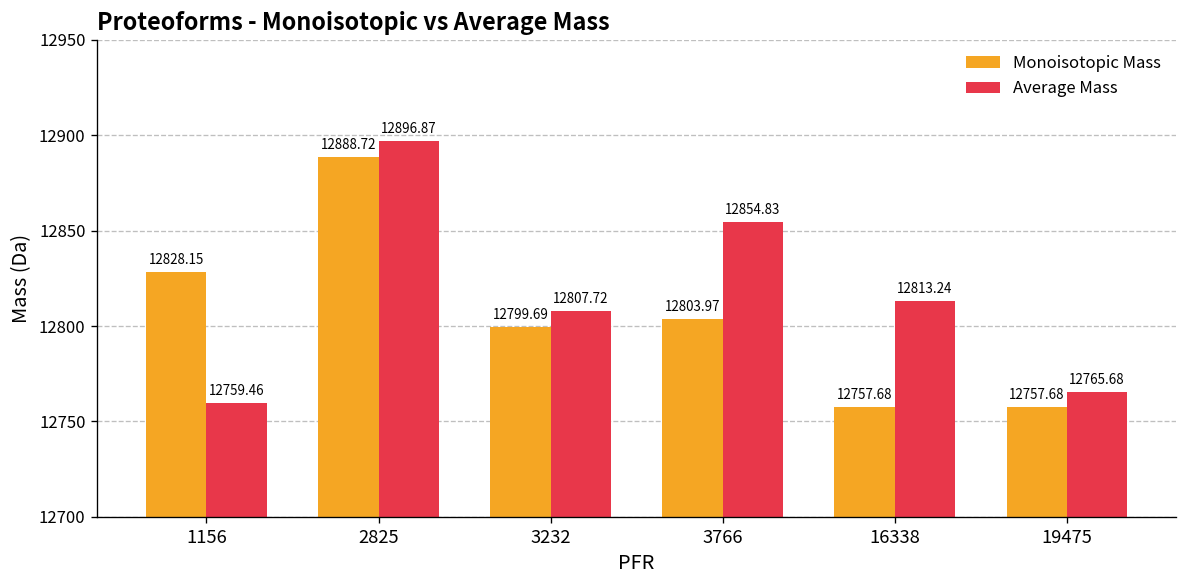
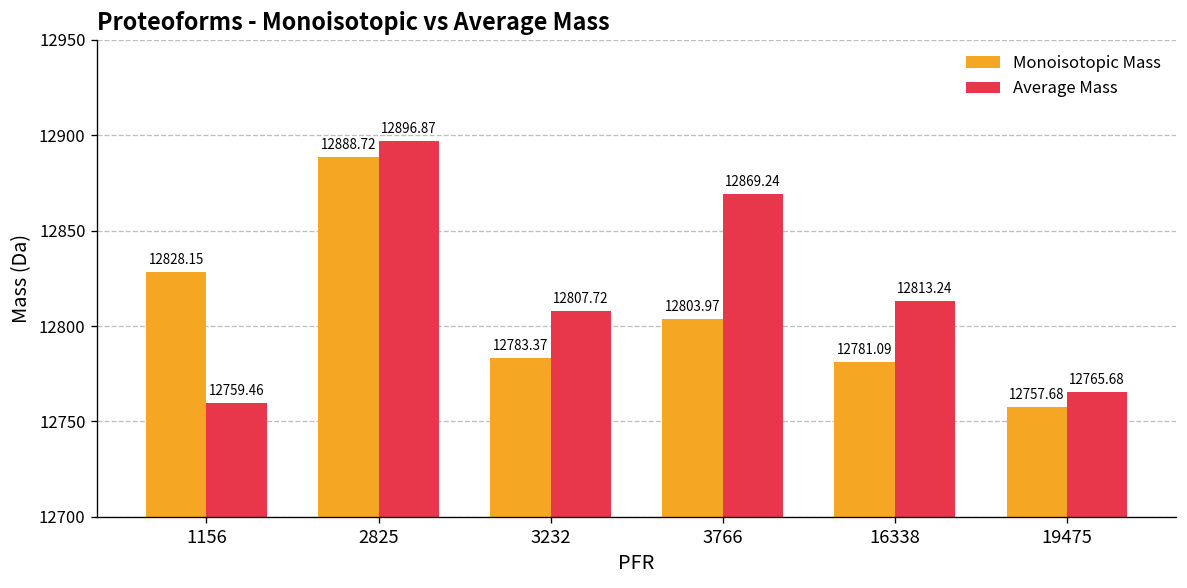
Monoisotopic Mass, 3232: 12799.69 -> 12783.37
Average Mass, 3766: 12854.83 -> 12869.24
Monoisotopic Mass, 16338: 12757.68 -> 12781.09
